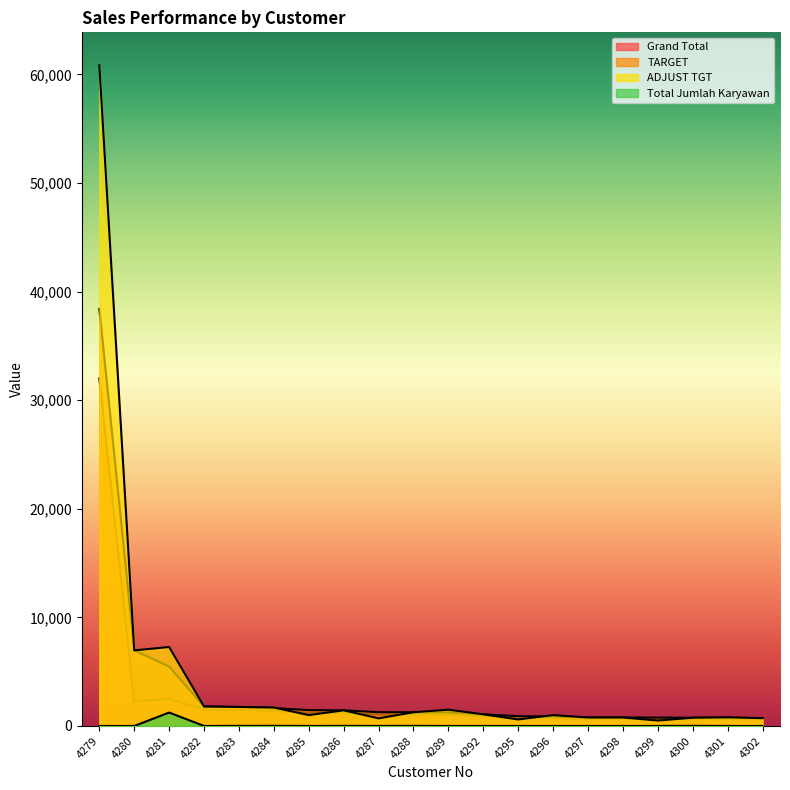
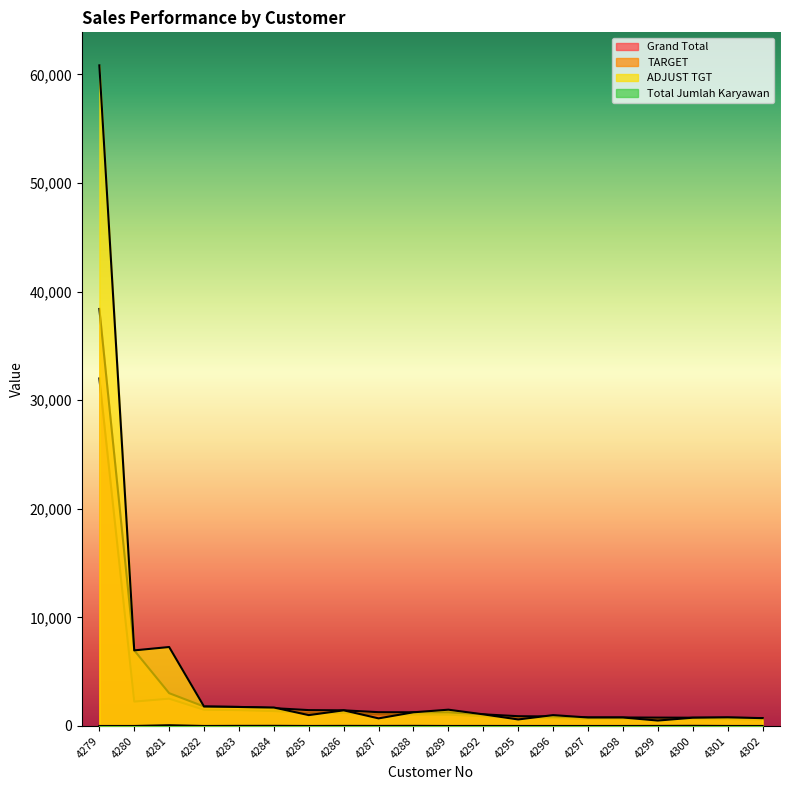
TARGET, 4281: 5,500 -> 3,000
Total Jumlah Karyawan, 4281: 1,200 -> 100
